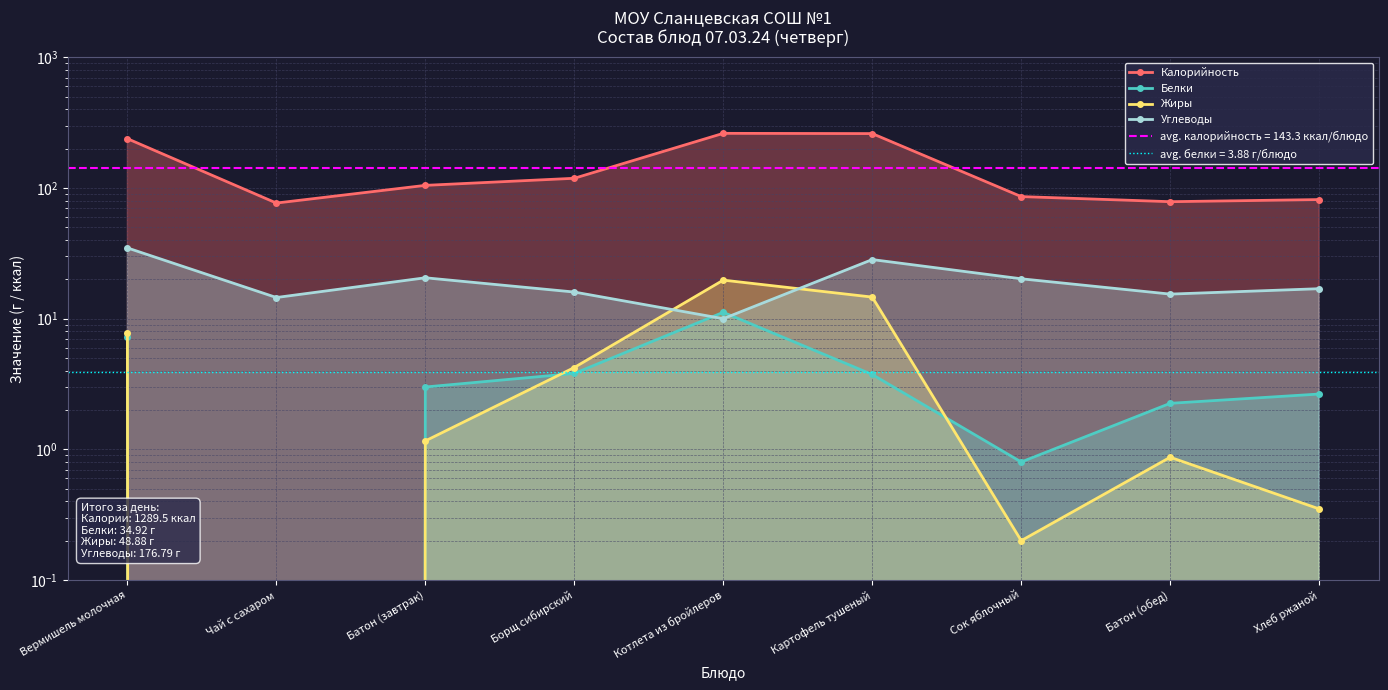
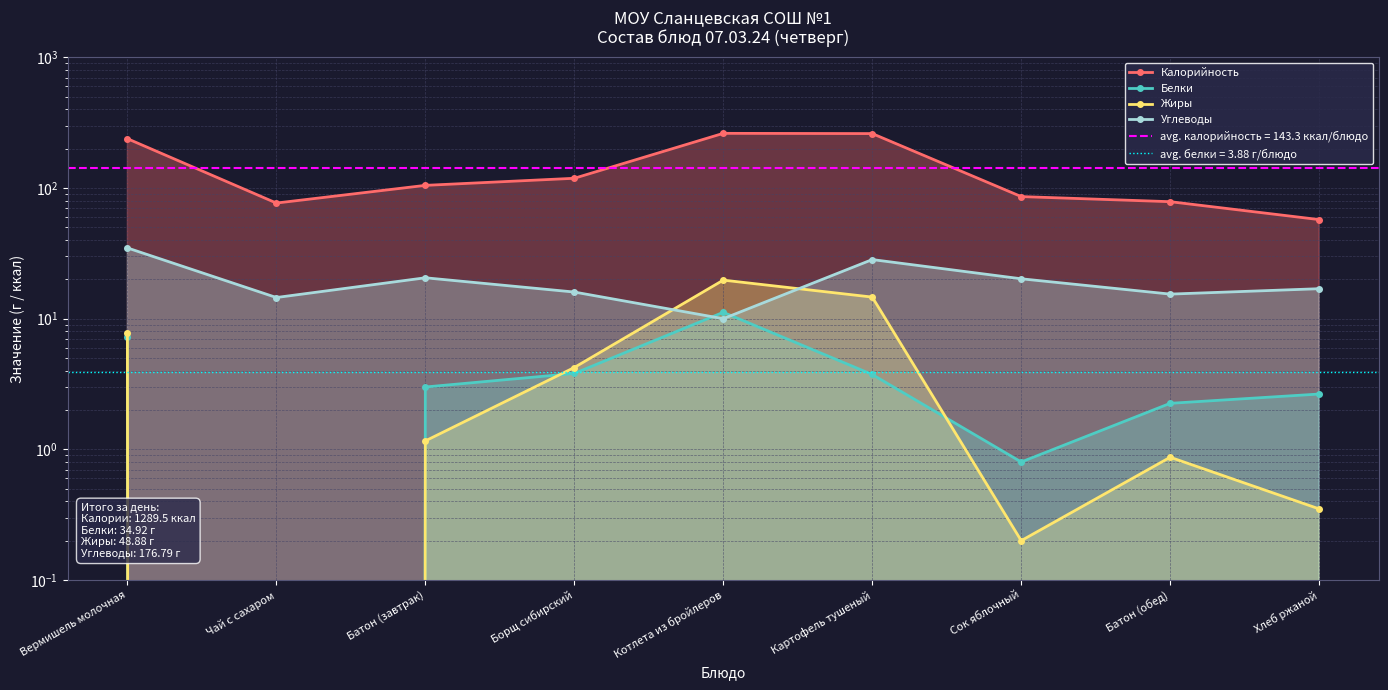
Калорийность, Хлеб ржаной: 80 -> 60
